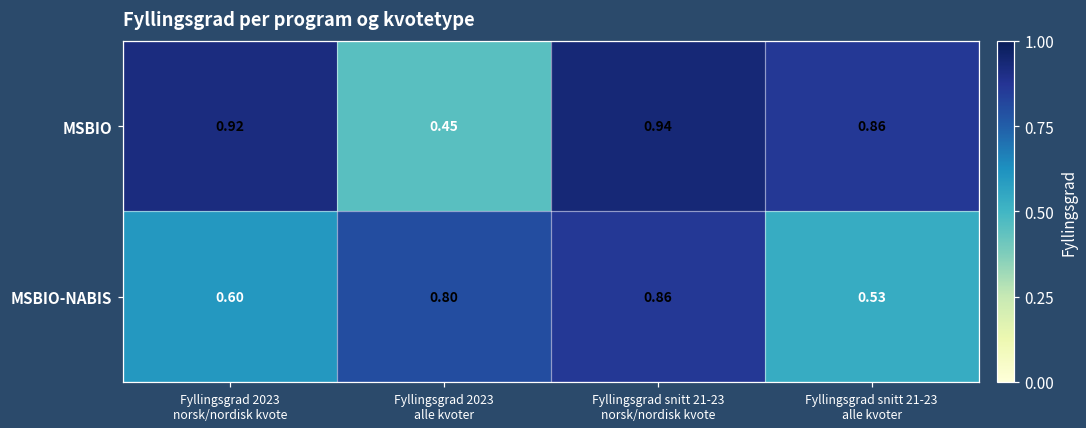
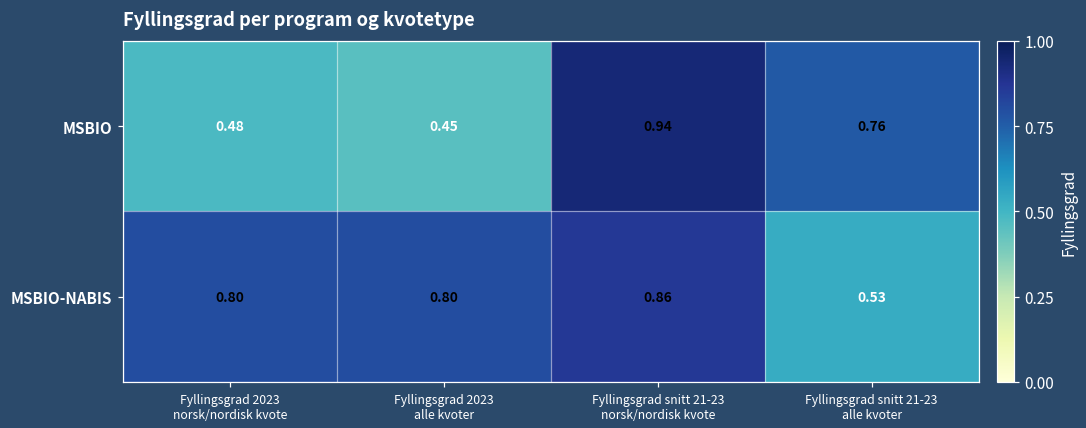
MSBIO, Fyllingsgrad 2023 norsk/nordisk kvote: 0.92 -> 0.48
MSBIO, Fyllingsgrad snitt 21-23 alle kvoter: 0.86 -> 0.76
MSBIO-NABIS, Fyllingsgrad 2023 norsk/nordisk kvote: 0.60 -> 0.80
